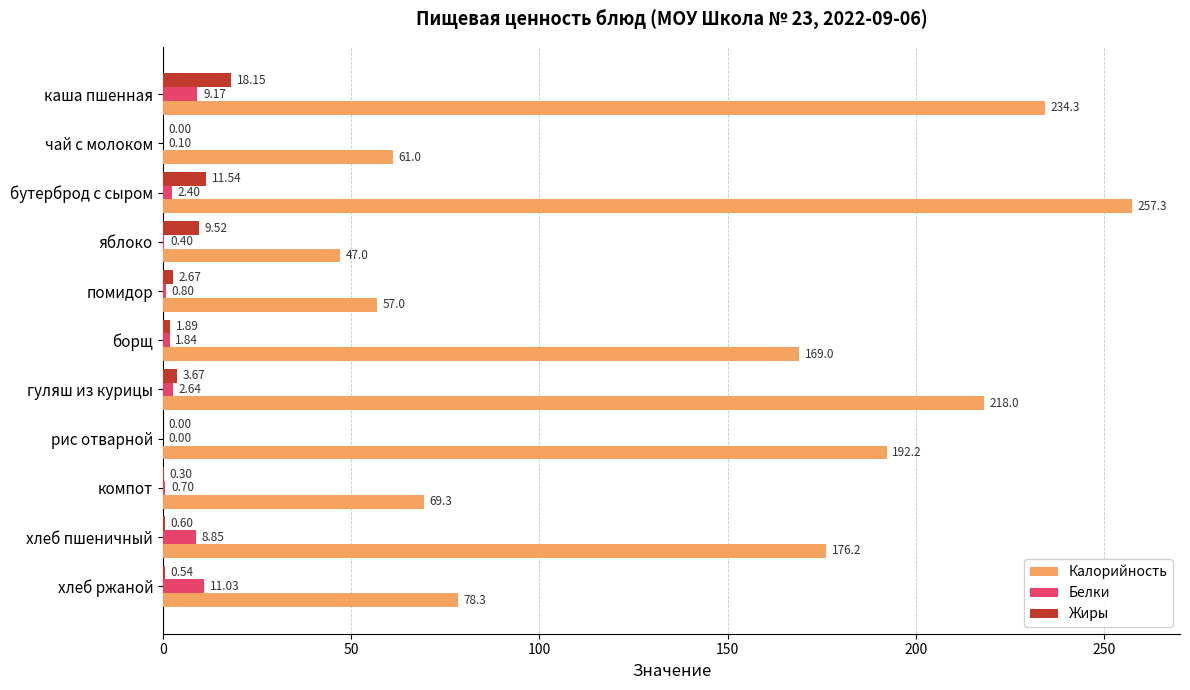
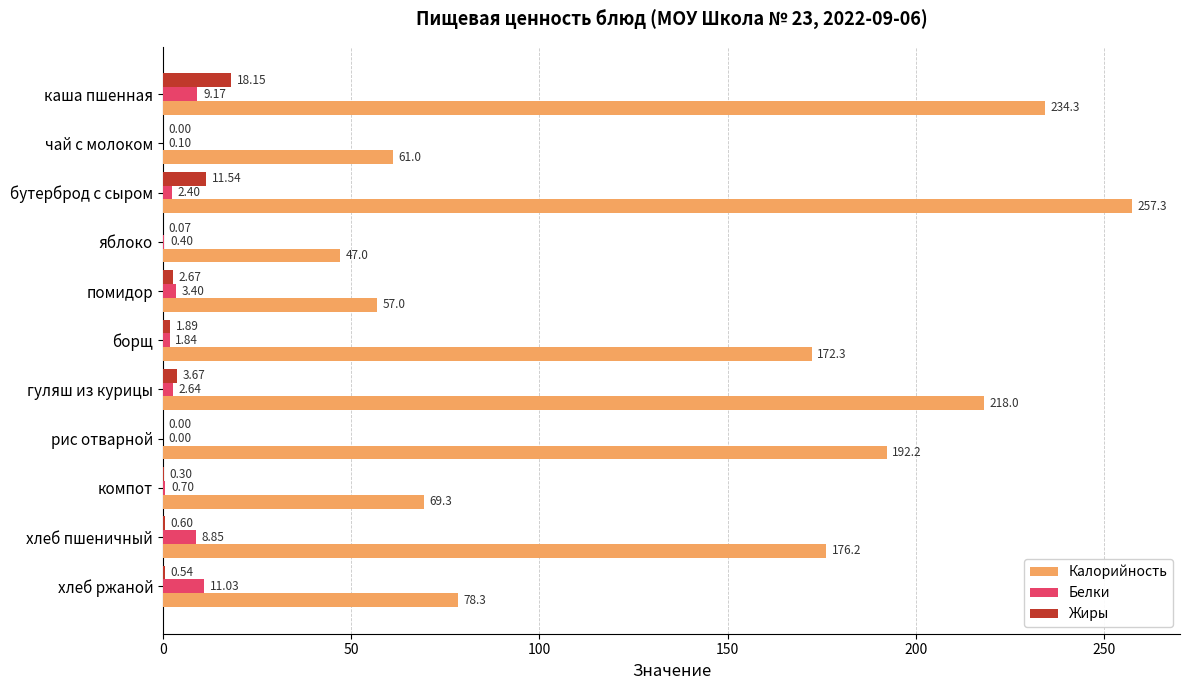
Жиры, яблоко: 9.52 -> 0.07
Белки, помидор: 0.80 -> 3.40
Калорийность, борщ: 169.0 -> 172.3
